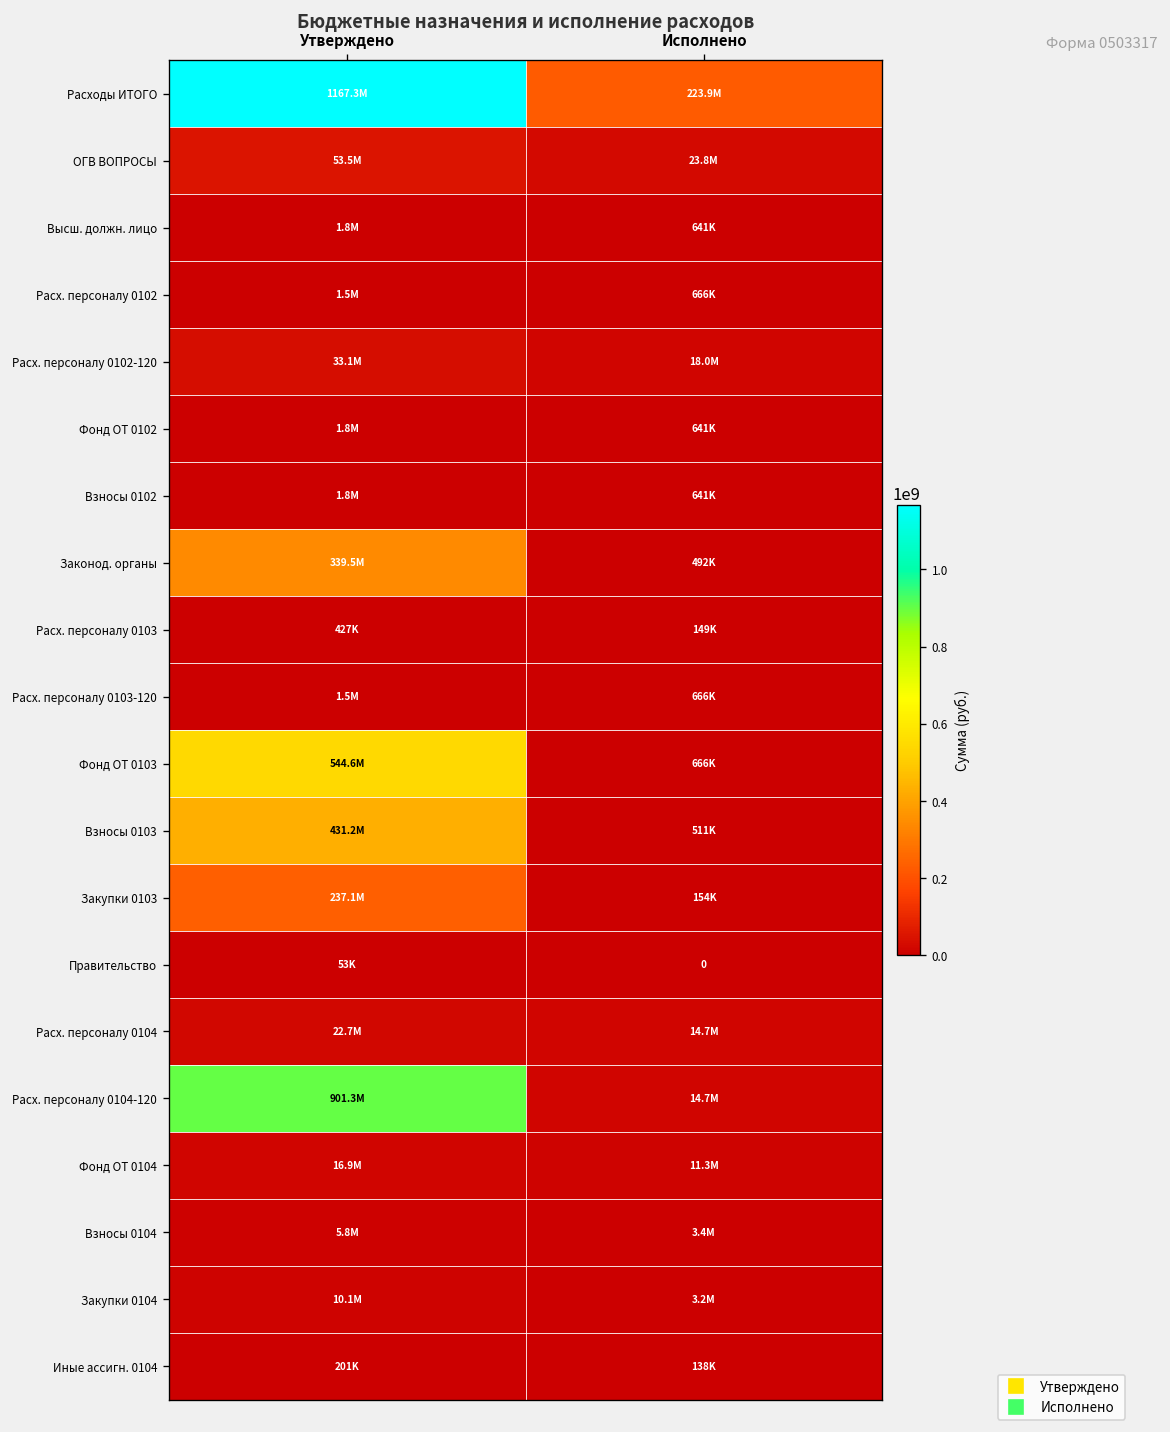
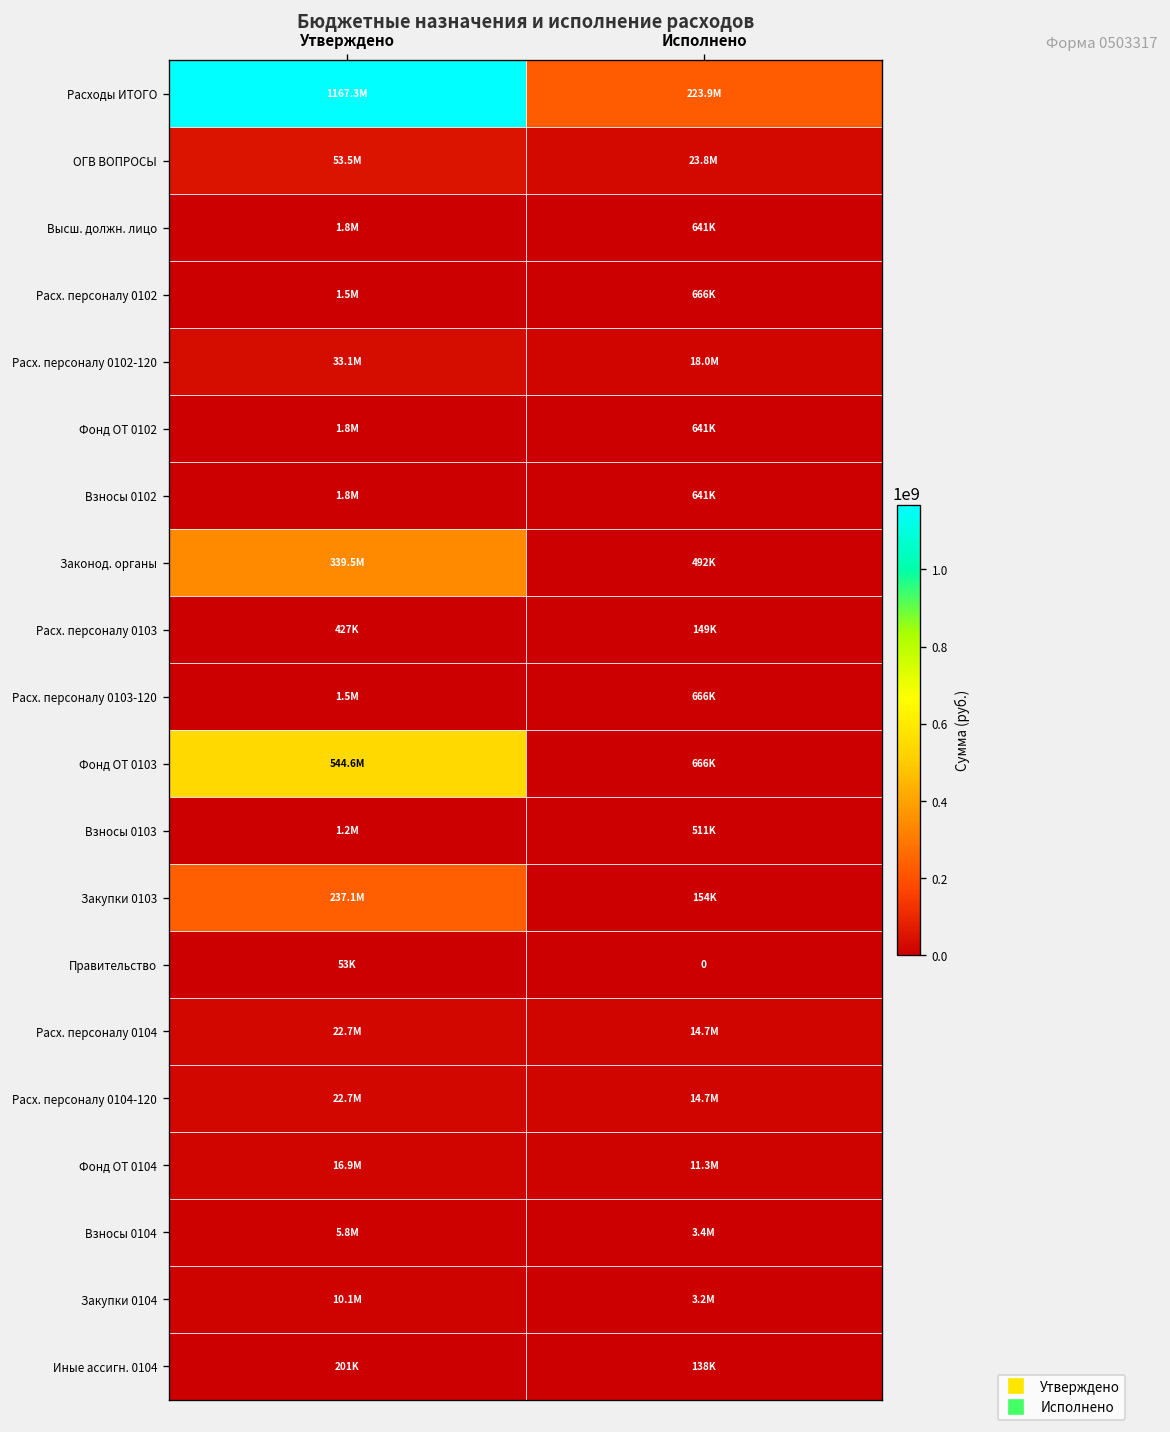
Взносы 0103, Утверждено: 431.2M -> 1.2M
Расх. персоналу 0104-120, Утверждено: 901.3M -> 22.7M
